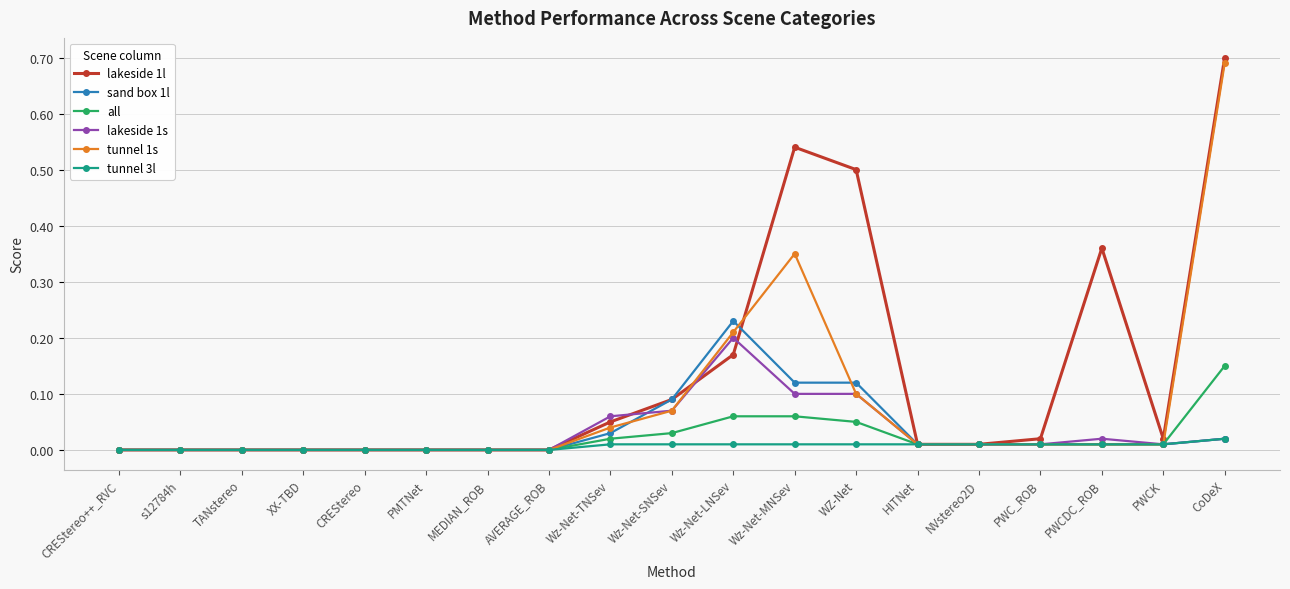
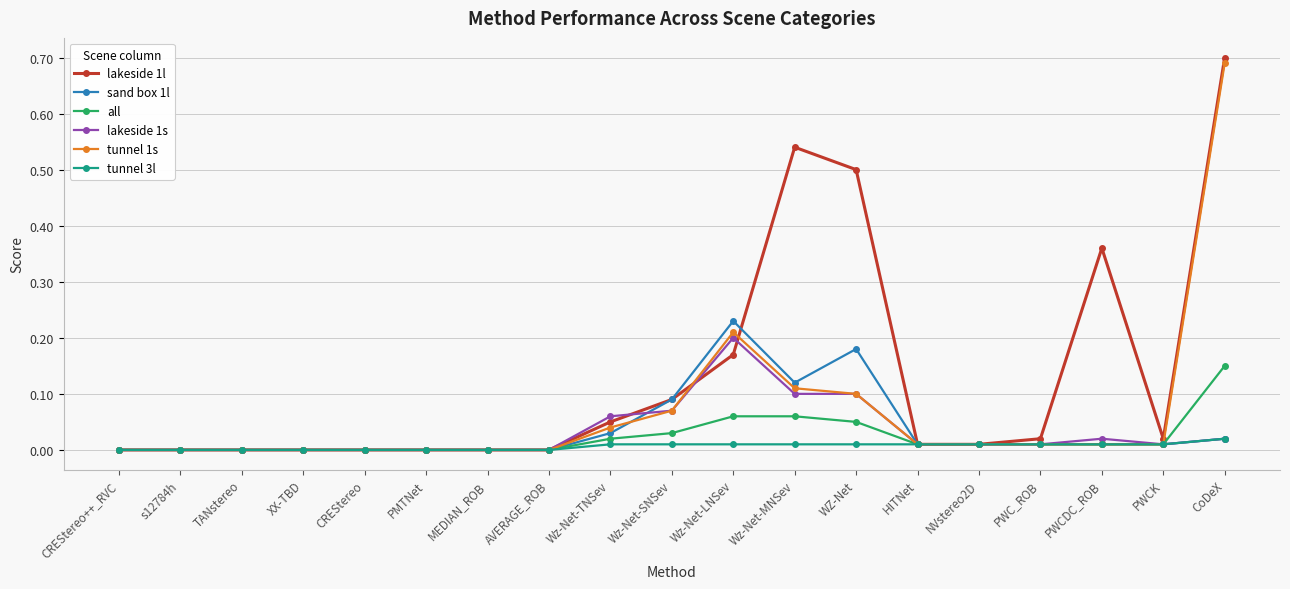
tunnel 1s, Wz-Net-MNSev: 0.35 -> 0.11
sand box 1l, WZ-Net: 0.12 -> 0.18
